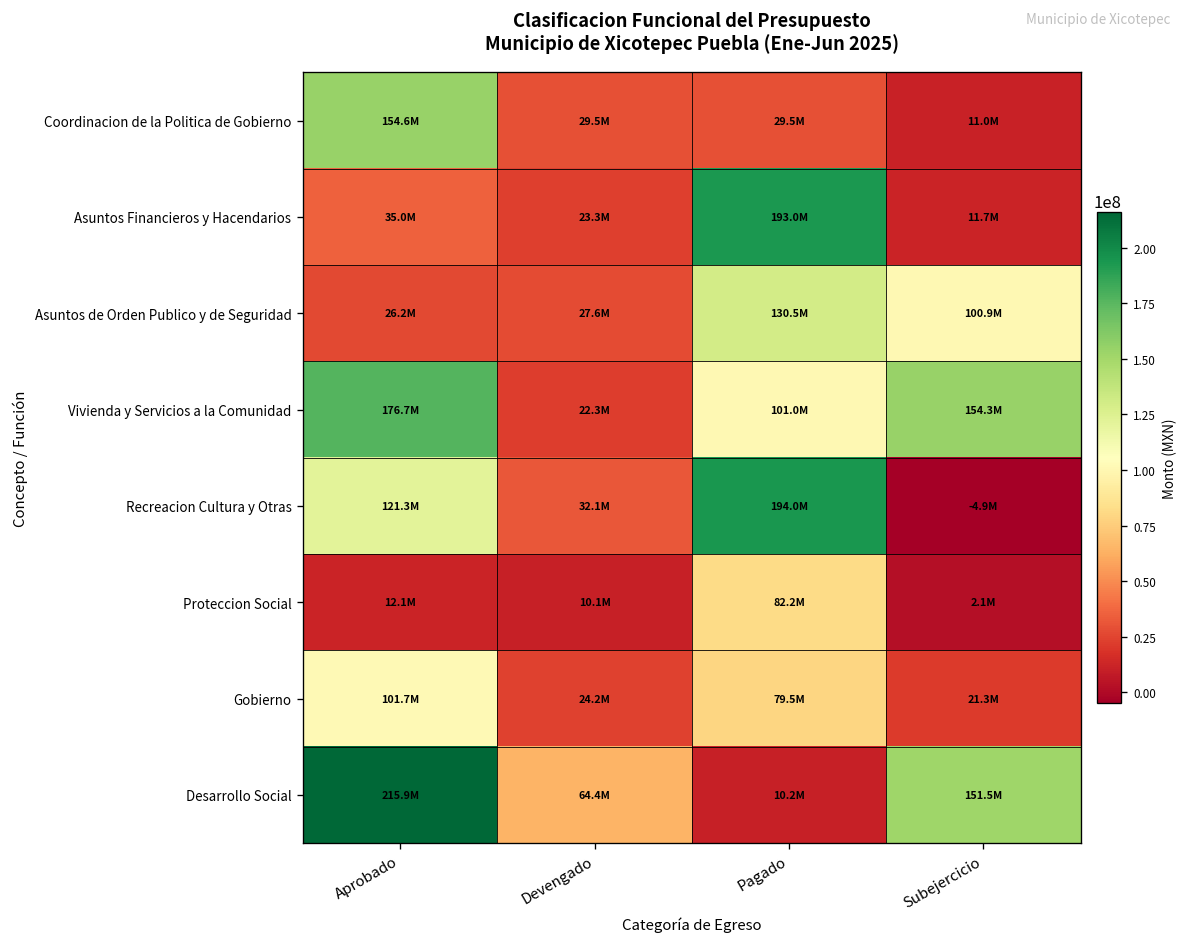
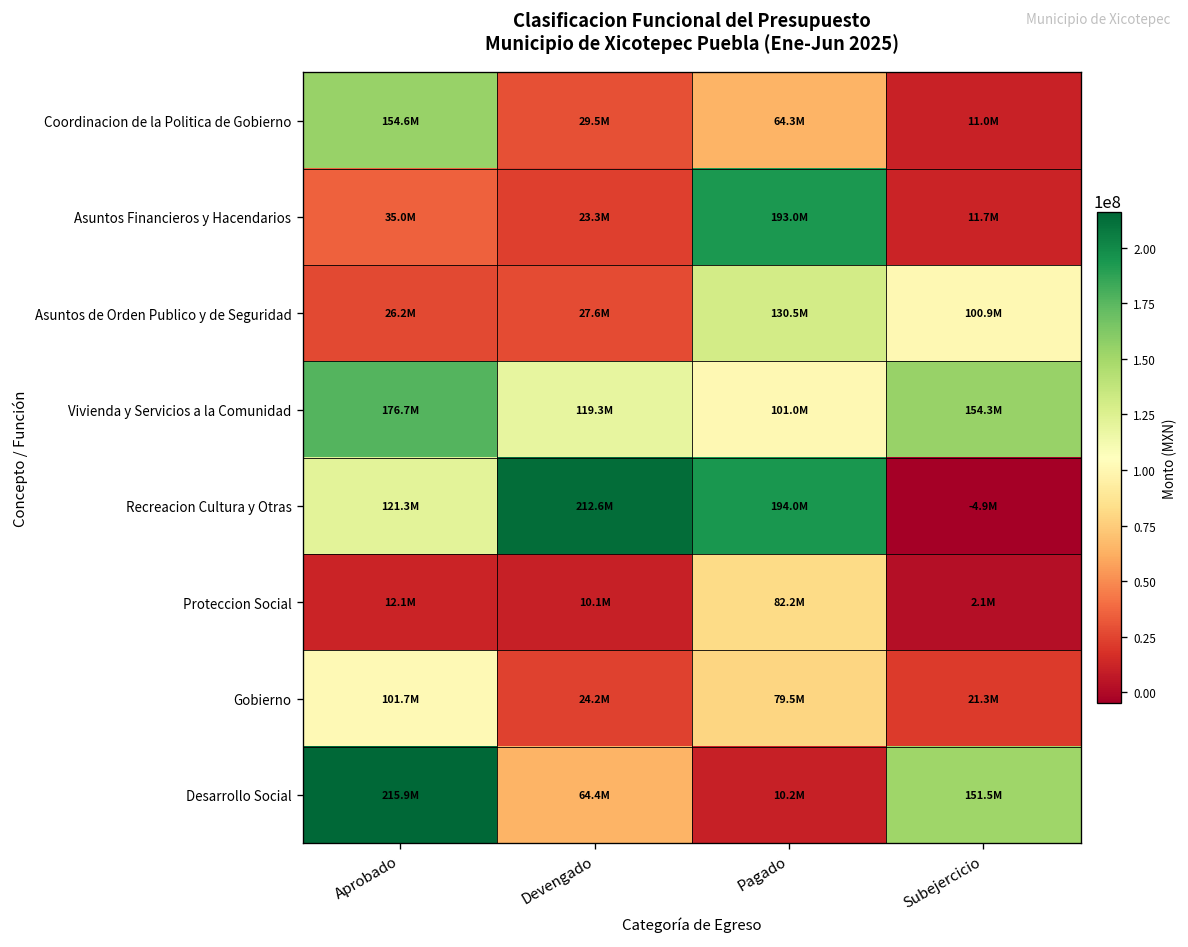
Coordinacion de la Politica de Gobierno, Pagado: 29.5M -> 64.3M
Vivienda y Servicios a la Comunidad, Devengado: 22.3M -> 119.3M
Recreacion Cultura y Otras, Devengado: 32.1M -> 212.6M
